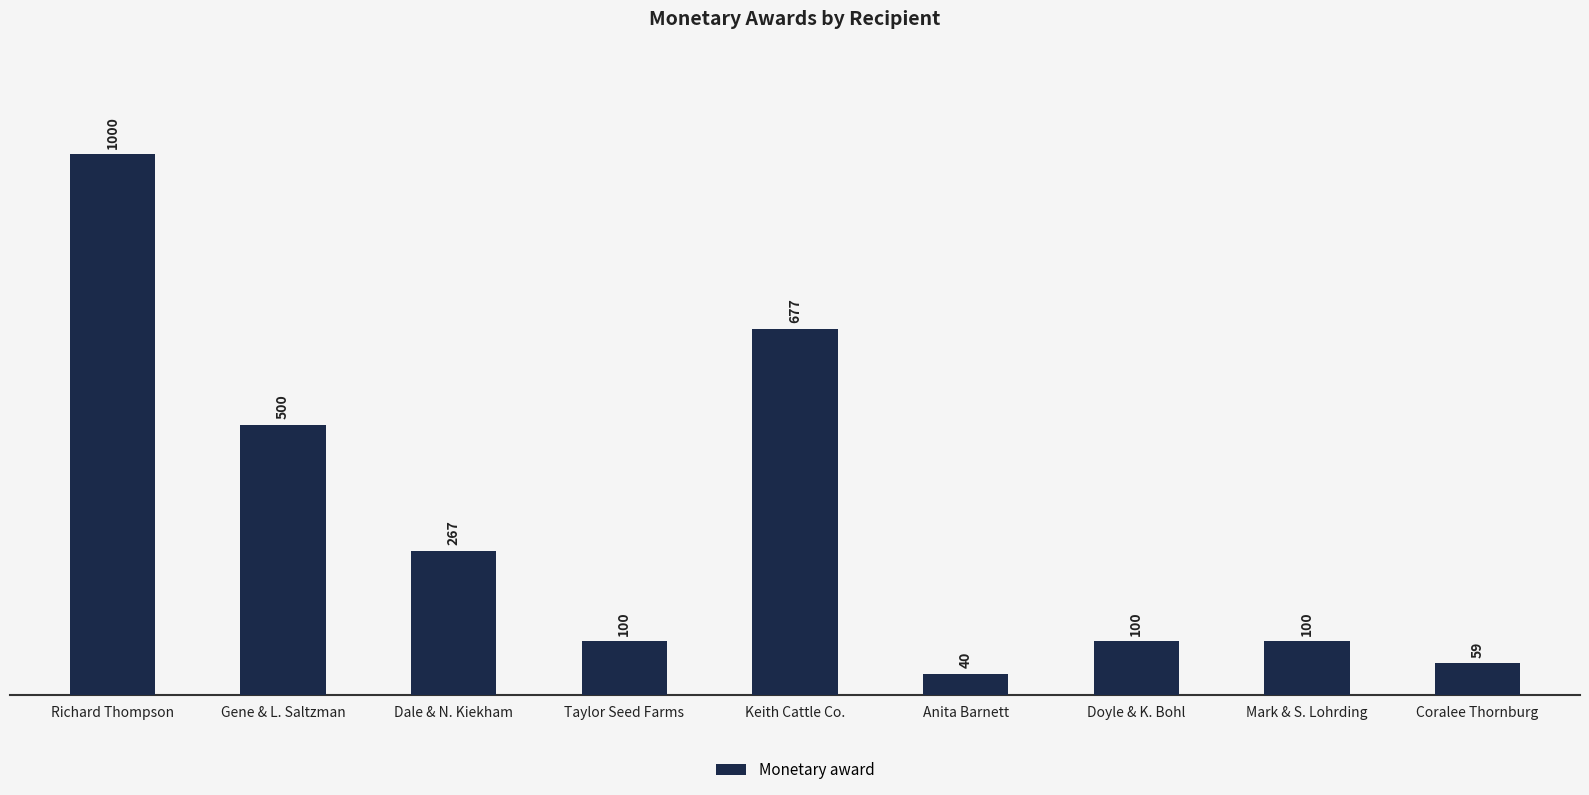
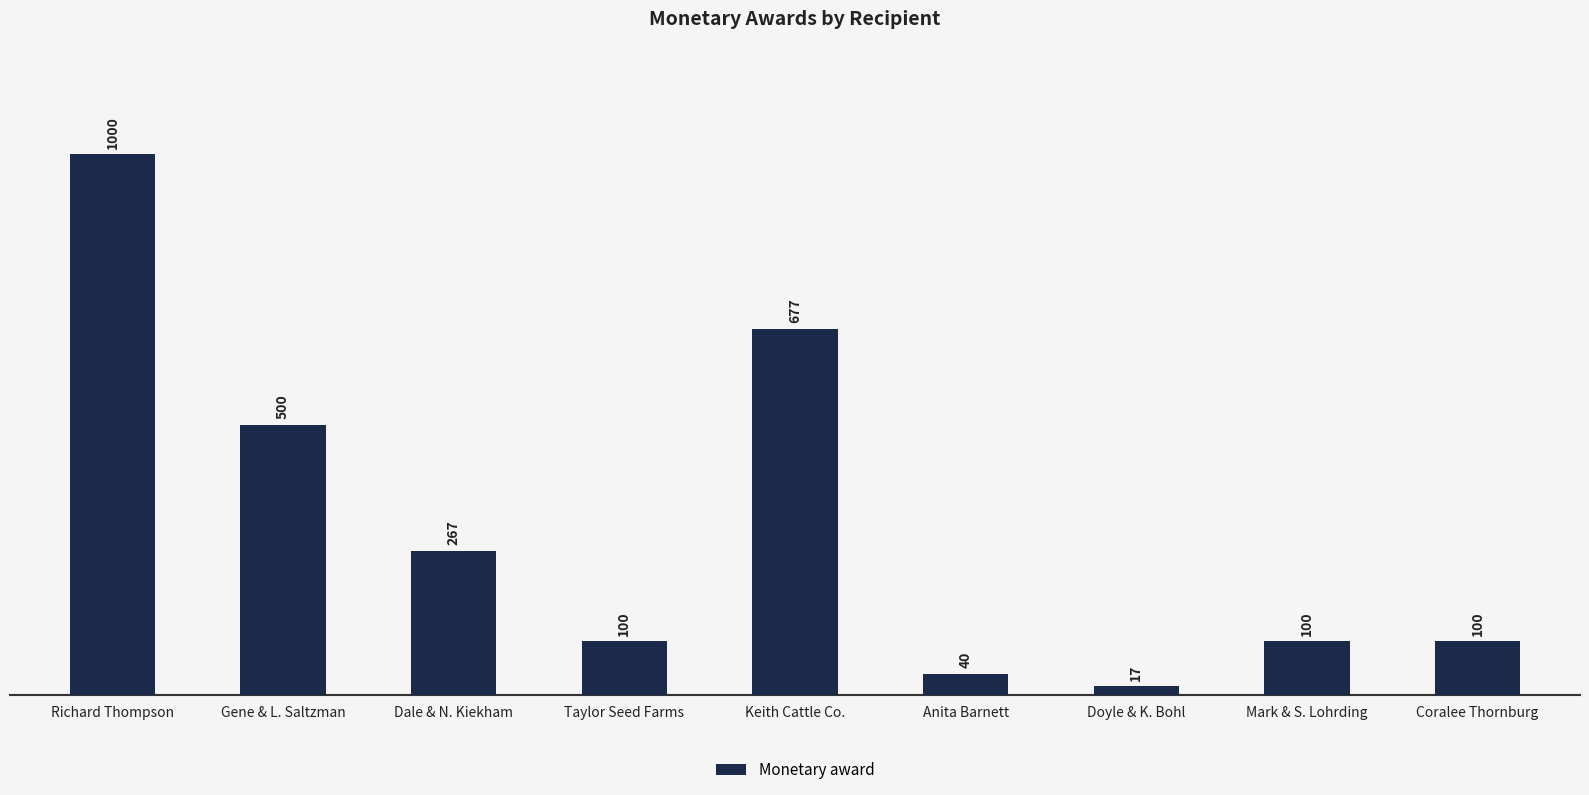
Doyle & K. Bohl: 100 -> 17
Coralee Thornburg: 59 -> 100
